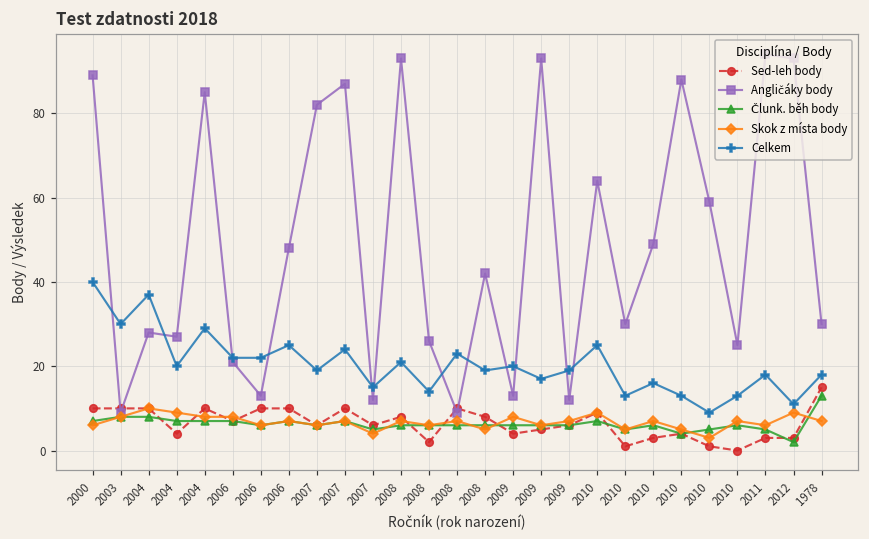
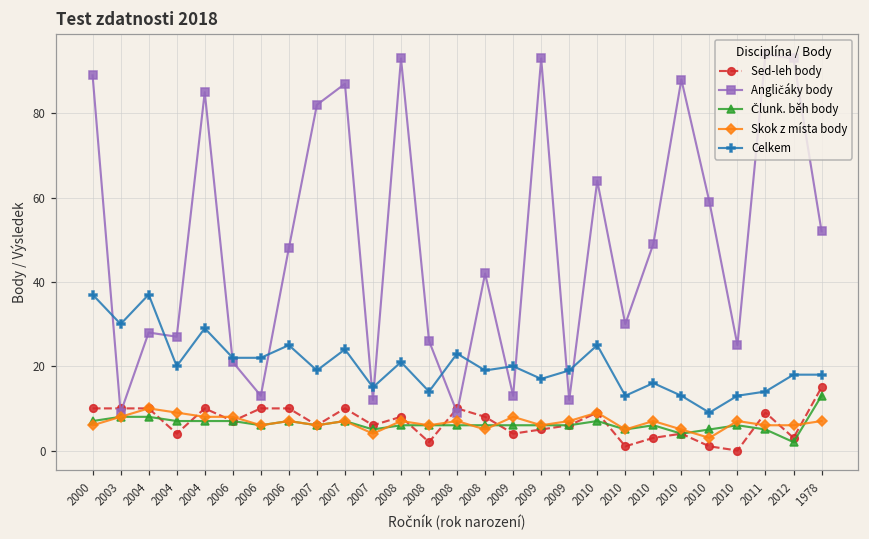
Celkem, 2000: 40 -> 37
Sed-leh body, 2011: 3 -> 9
Celkem, 2011: 18 -> 14
Skok z místa body, 2012: 9 -> 6
Celkem, 2012: 11 -> 18
Angličáky body, 1978: 30 -> 52
